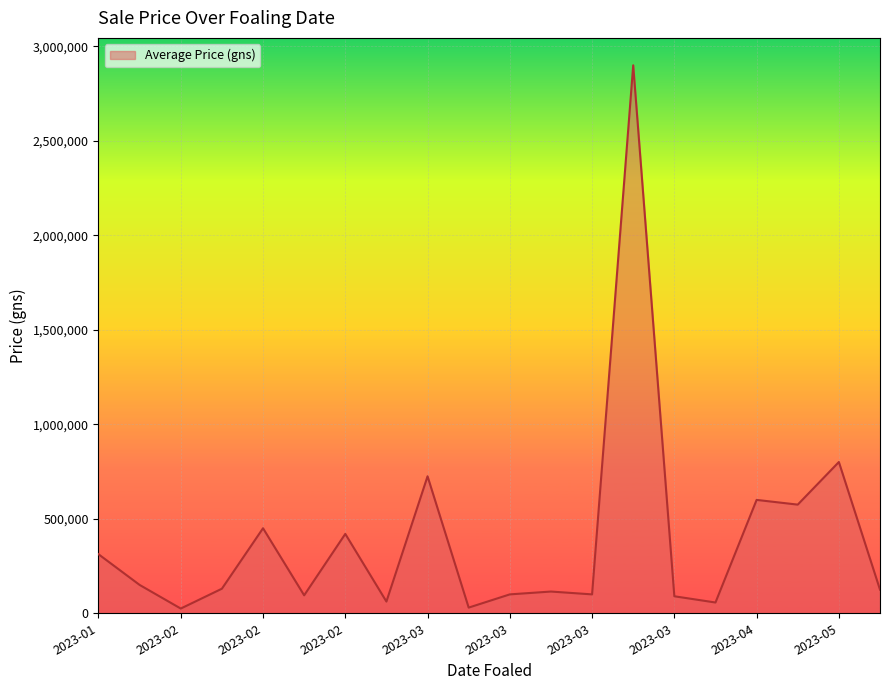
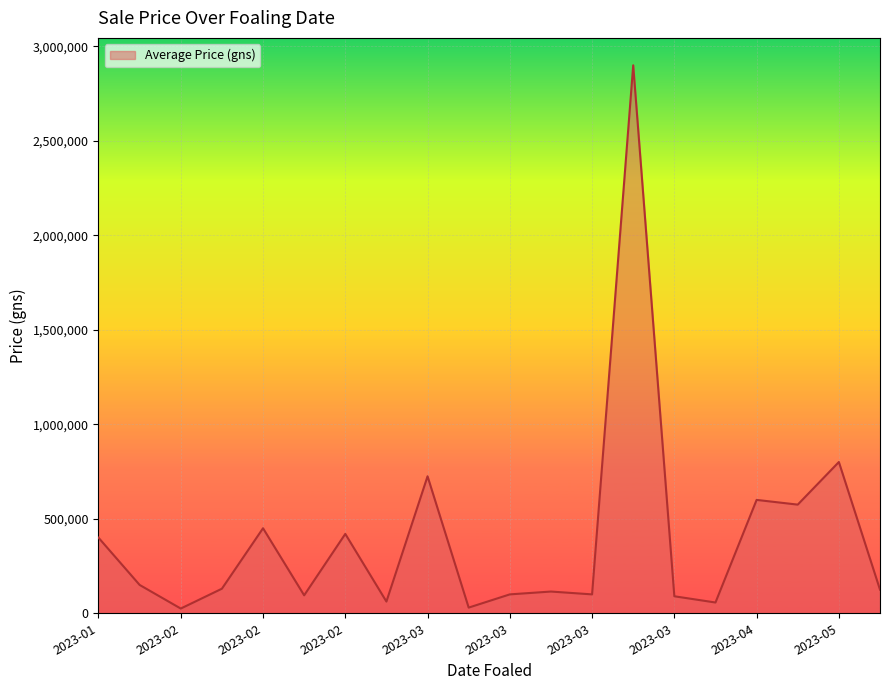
2023-01: 310,000 -> 400,000
